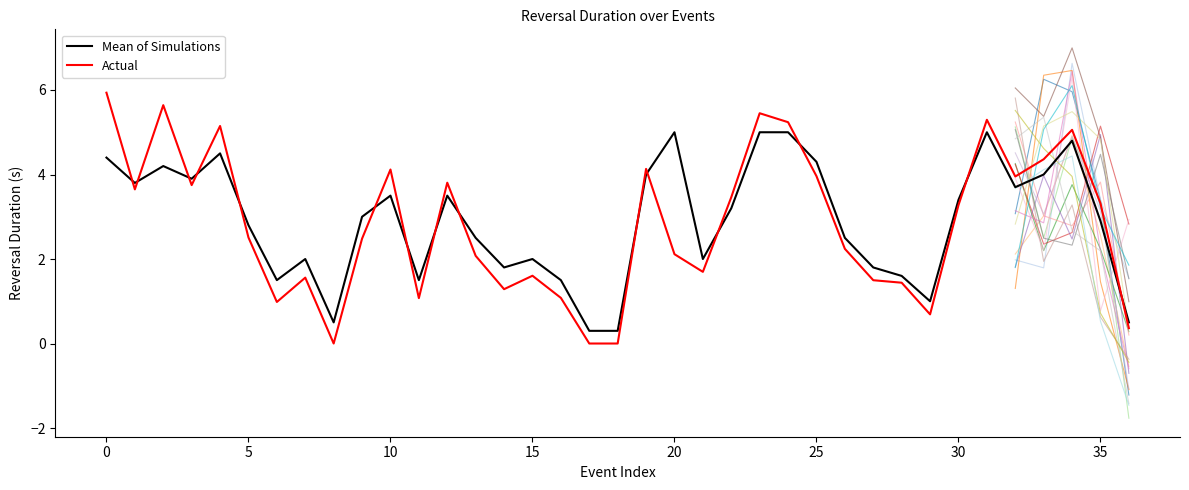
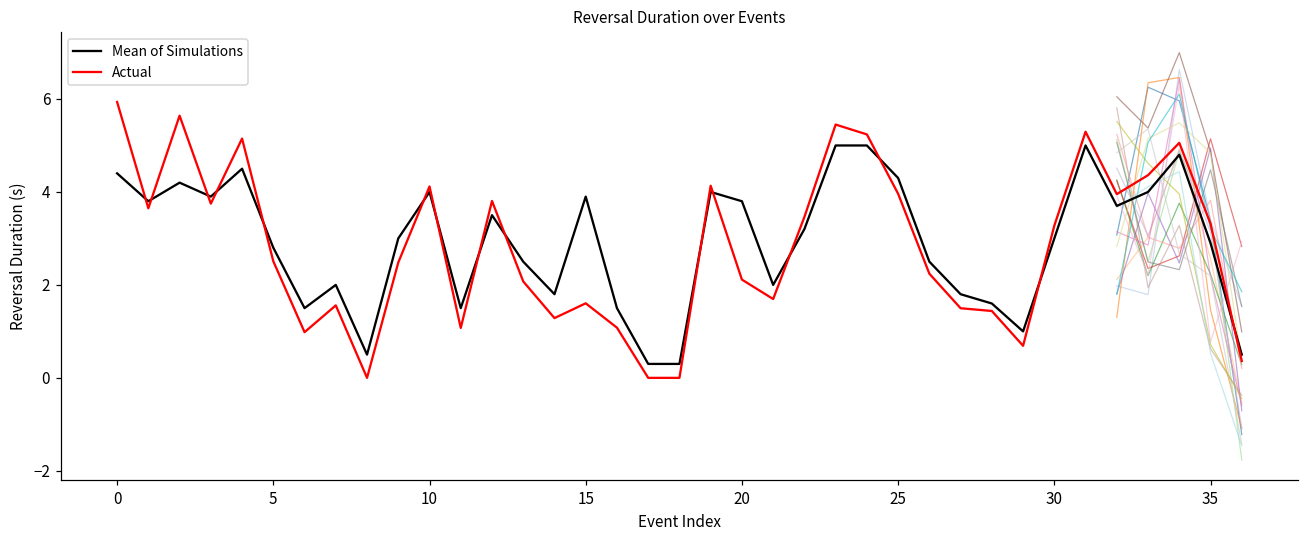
Mean of Simulations, 10: 3.5 -> 4.0
Mean of Simulations, 15: 2.0 -> 3.9
Mean of Simulations, 20: 5.0 -> 3.8
Mean of Simulations, 30: 3.4 -> 3.0
